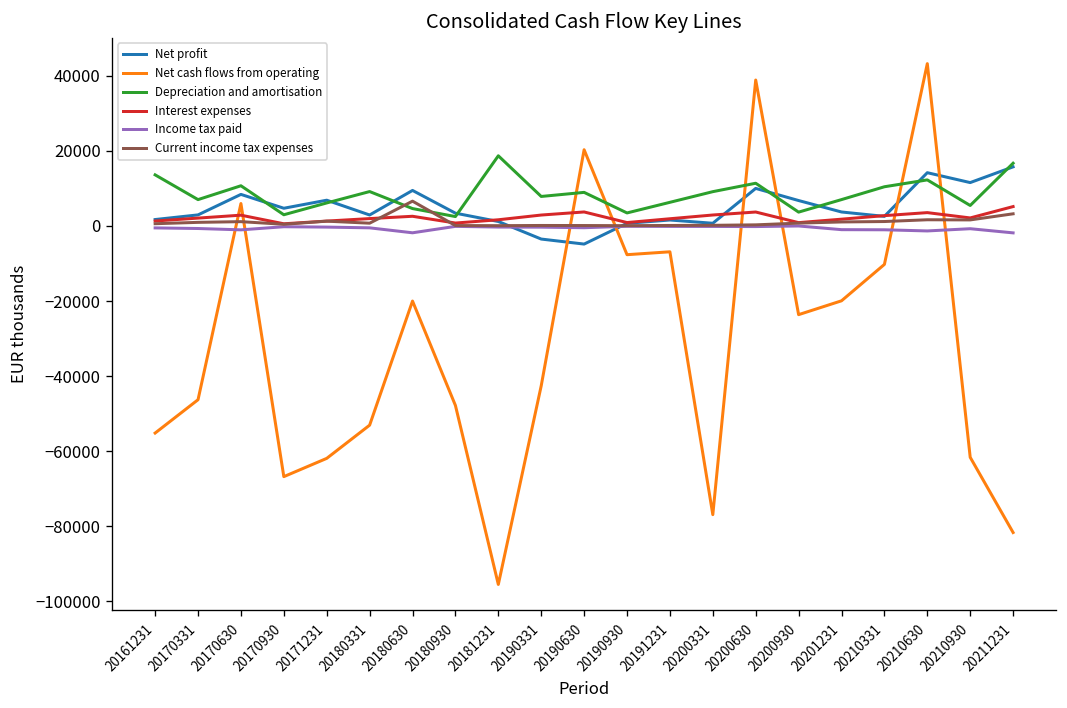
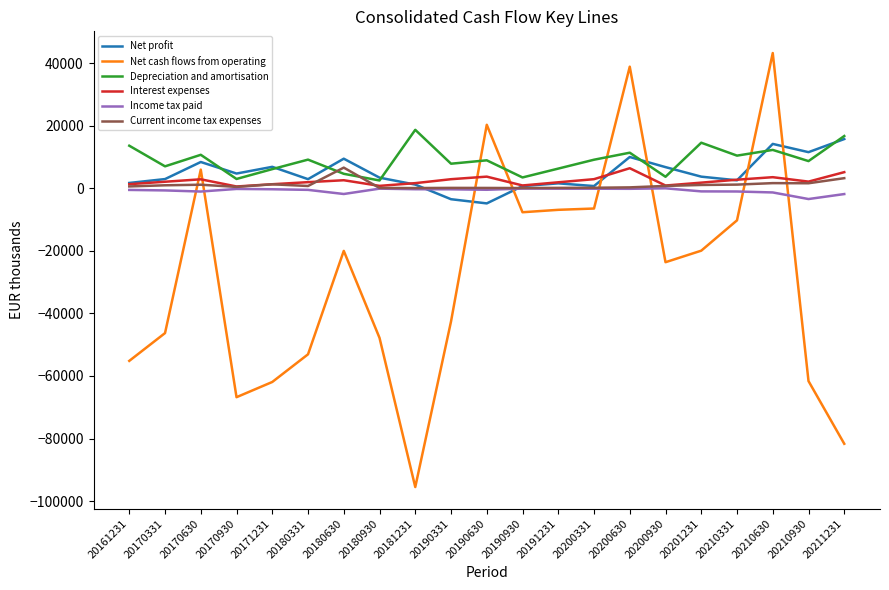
Net cash flows from operating, 20200331: -77000 -> -6000
Interest expenses, 20200630: 4000 -> 6000
Depreciation and amortisation, 20201231: 7000 -> 15000
Depreciation and amortisation, 20210930: 5000 -> 9000
Income tax paid, 20210930: -1000 -> -3000
